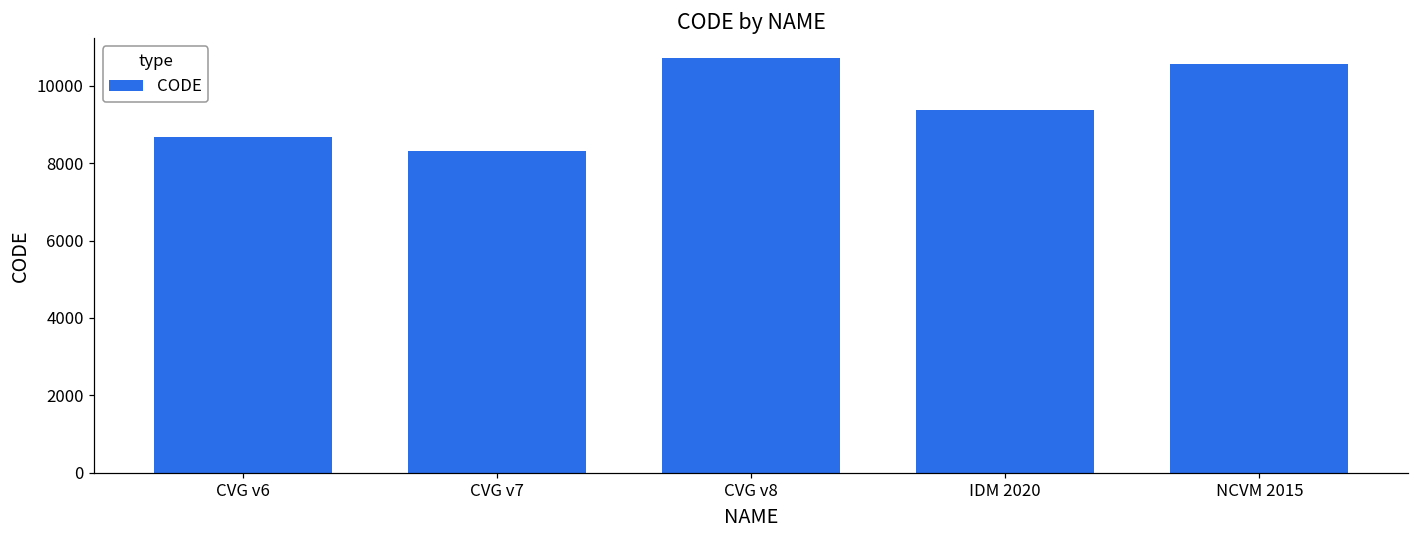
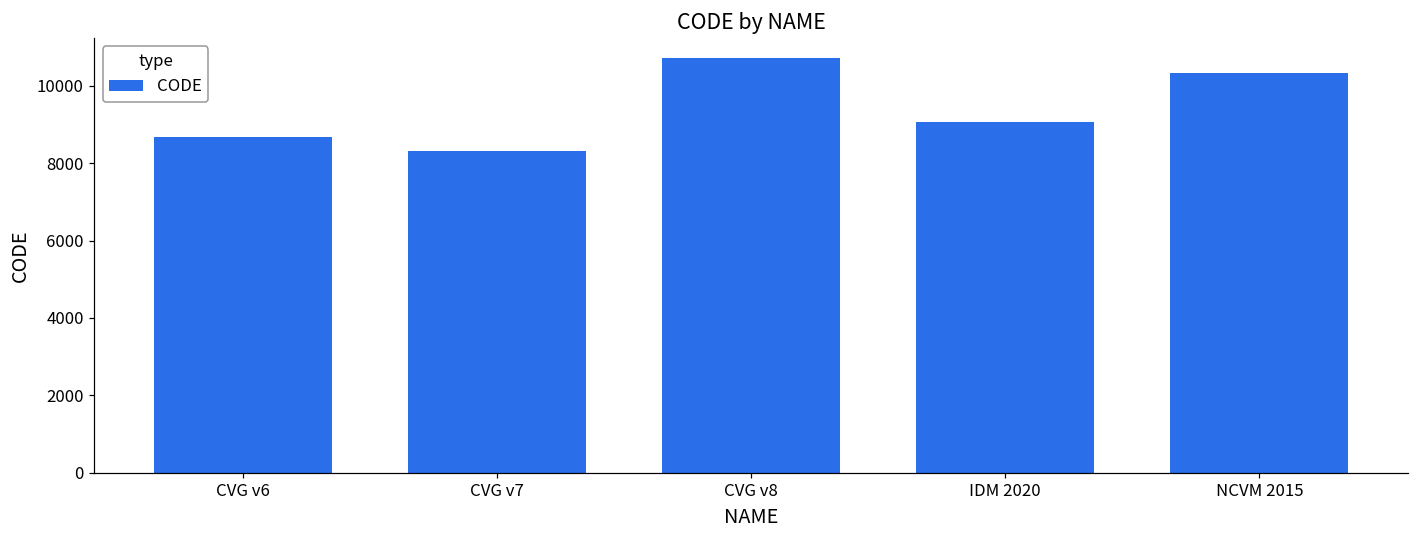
IDM 2020: 9400 -> 9100
NCVM 2015: 10600 -> 10300
